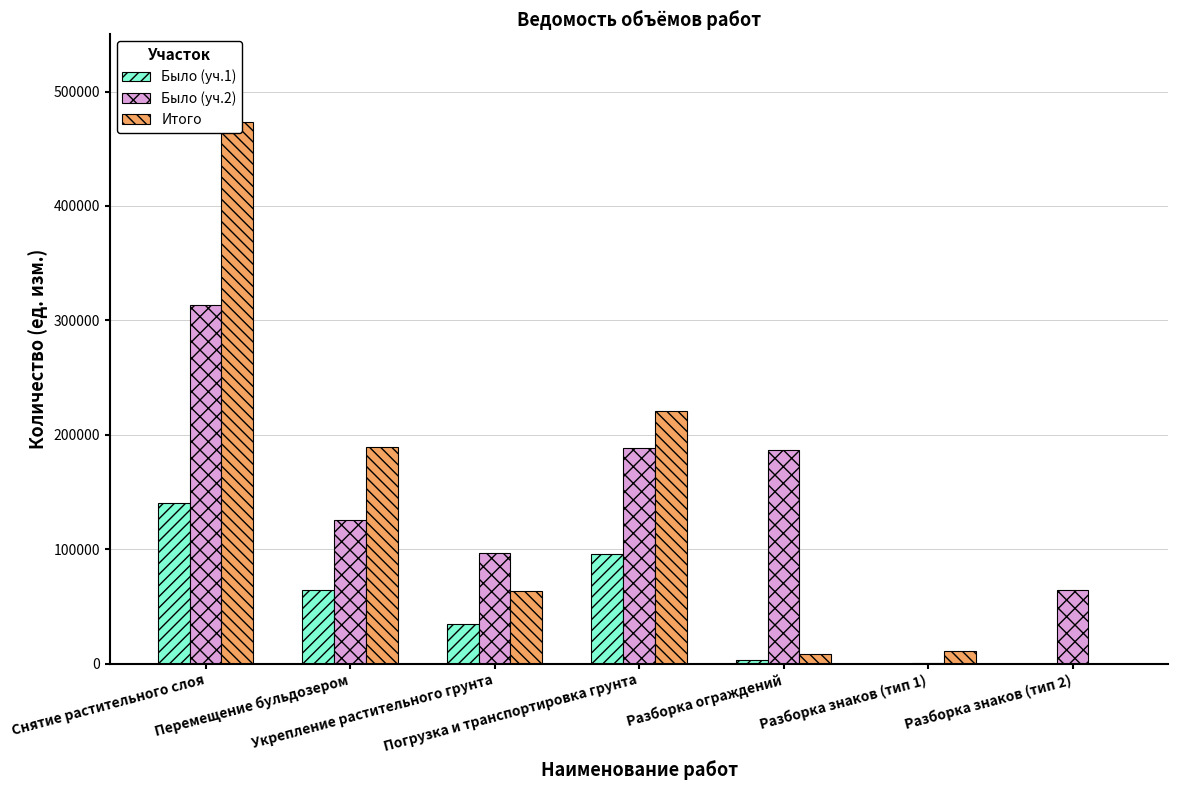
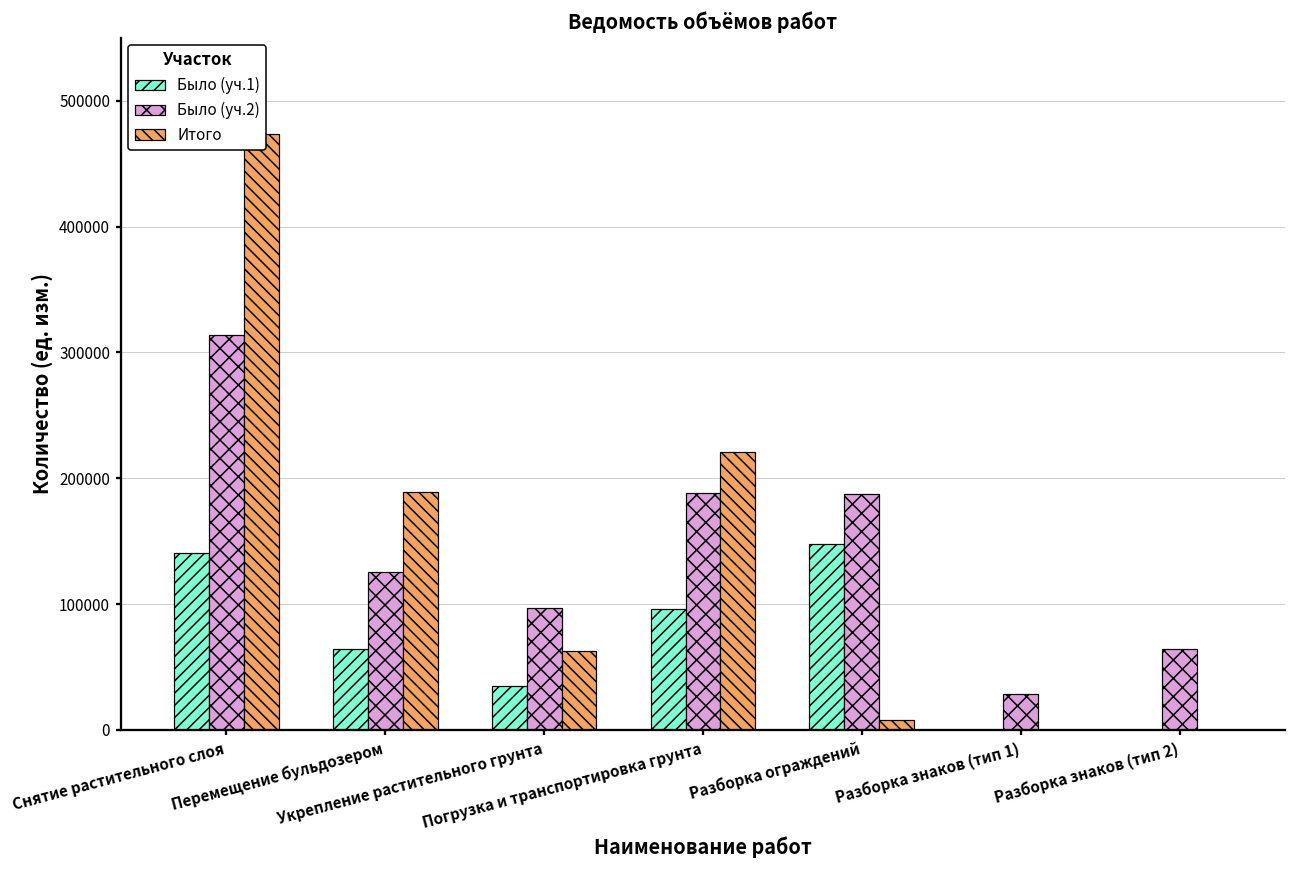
Было (уч.1), Разборка ограждений: 3000 -> 148000
Было (уч.2), Разборка знаков (тип 1): 0 -> 28000
Итого, Разборка знаков (тип 1): 11000 -> 0
